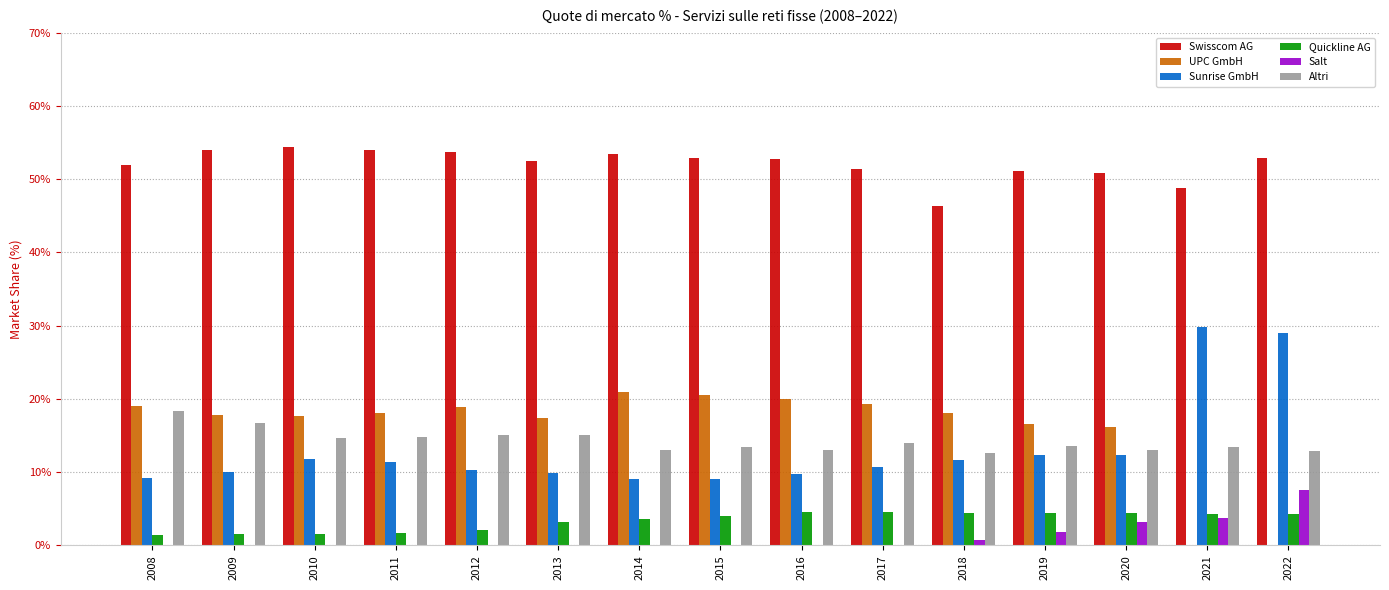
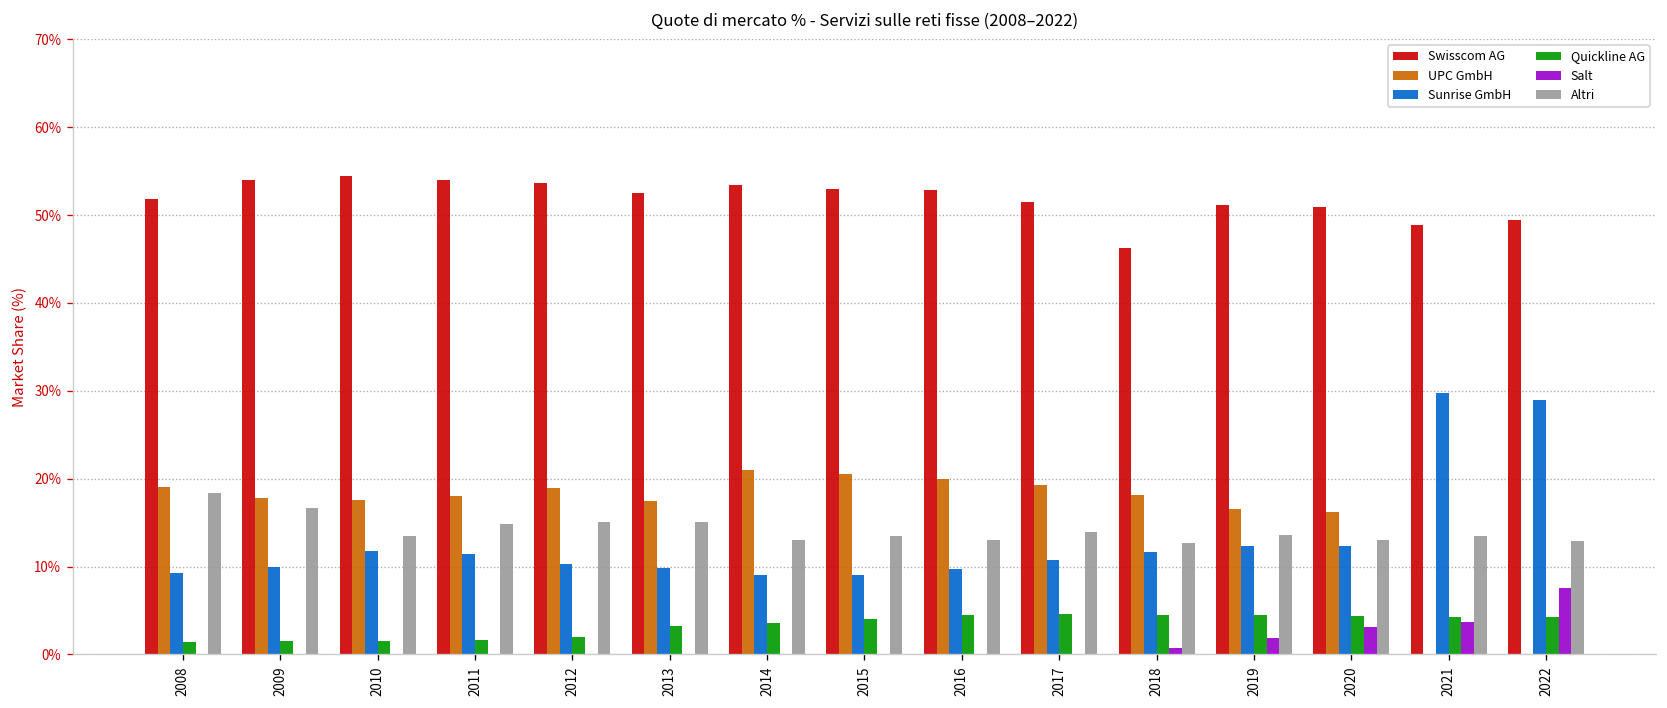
Altri, 2010: 15% -> 14%
Swisscom AG, 2022: 53% -> 49%
